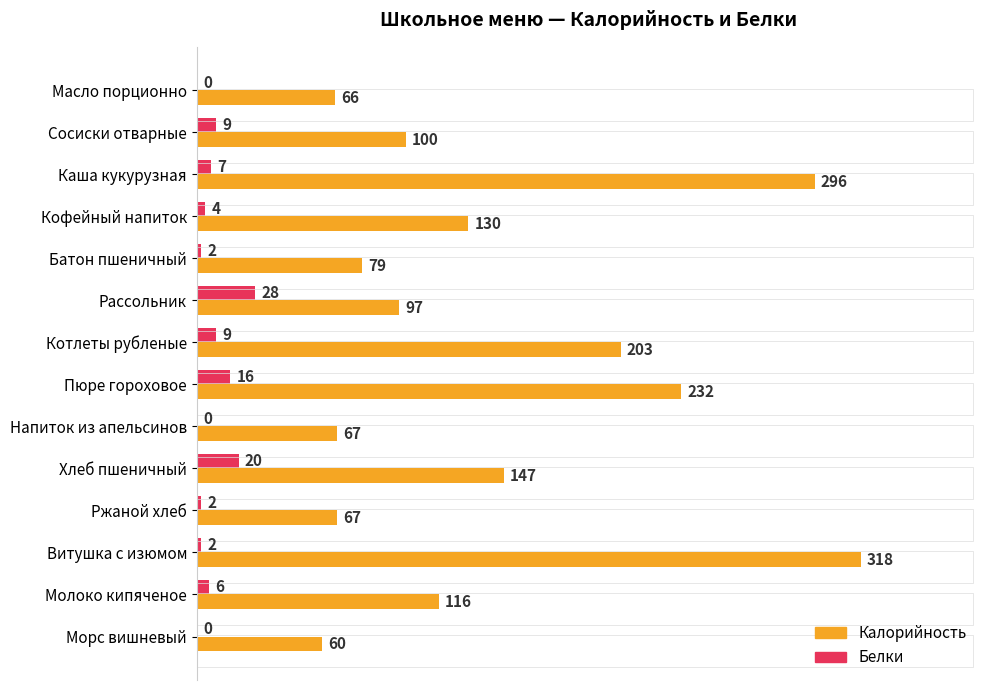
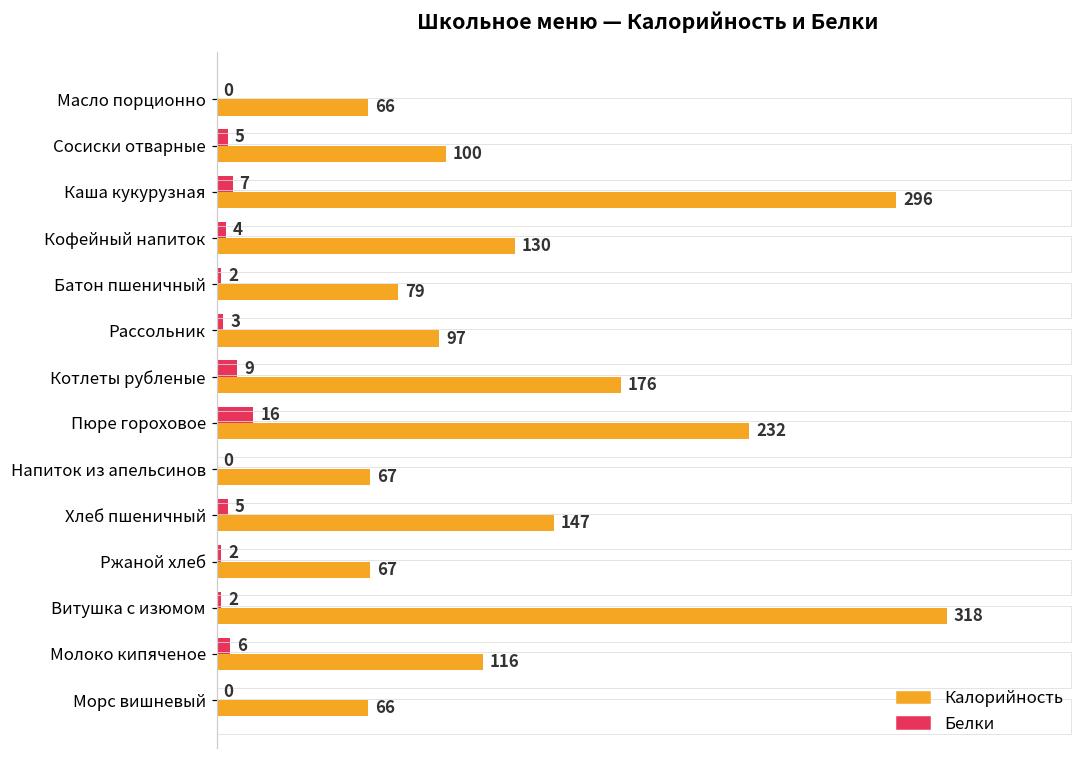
Белки, Сосиски отварные: 9 -> 5
Белки, Рассольник: 28 -> 3
Калорийность, Котлеты рубленые: 203 -> 176
Белки, Хлеб пшеничный: 20 -> 5
Калорийность, Морс вишневый: 60 -> 66
